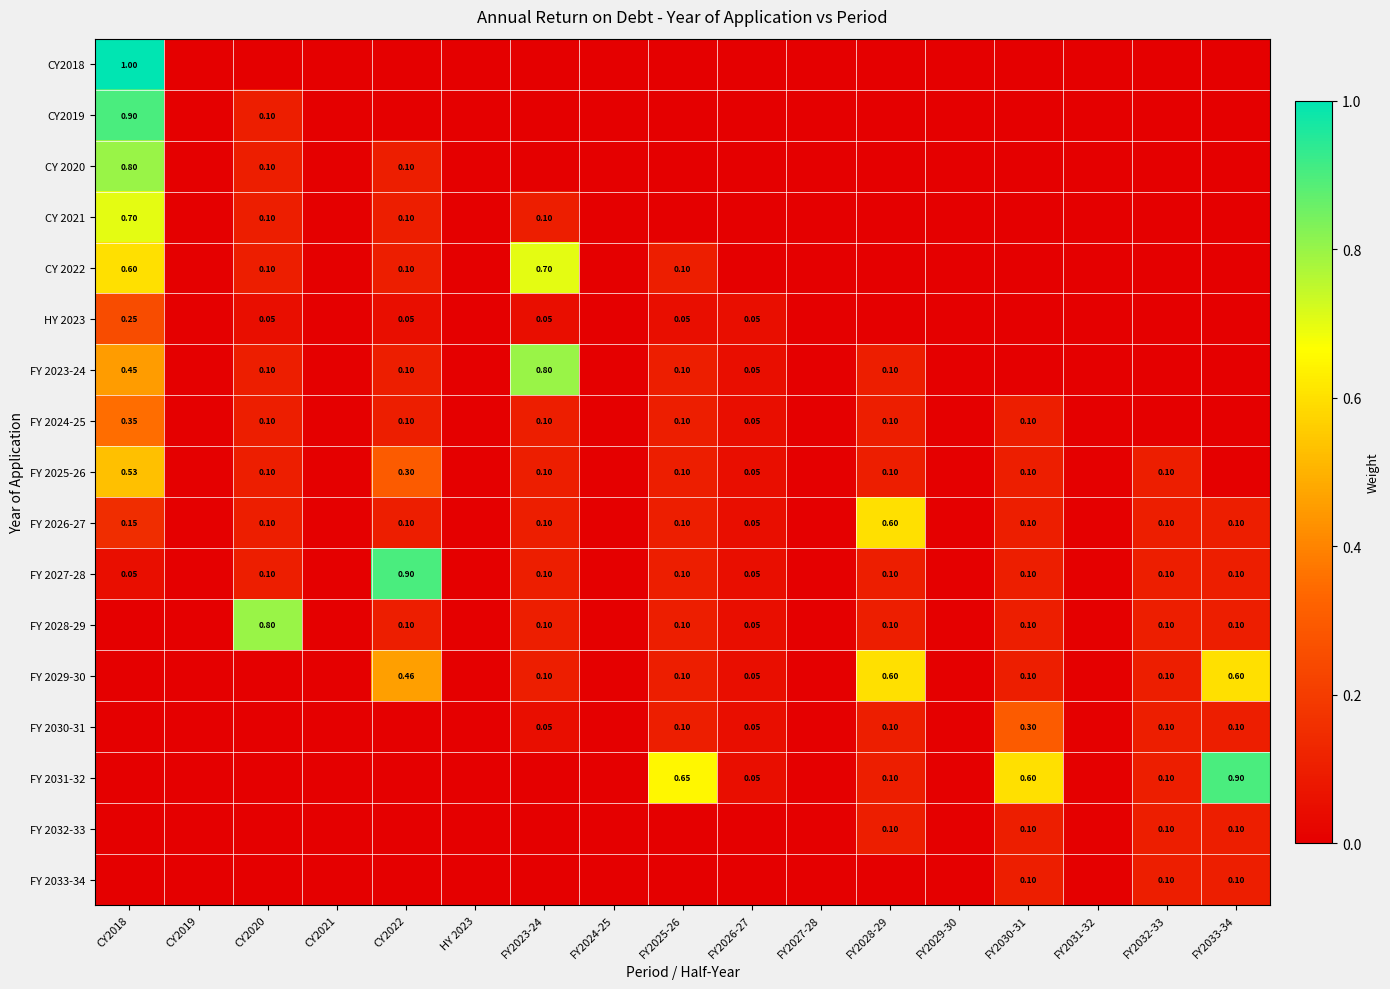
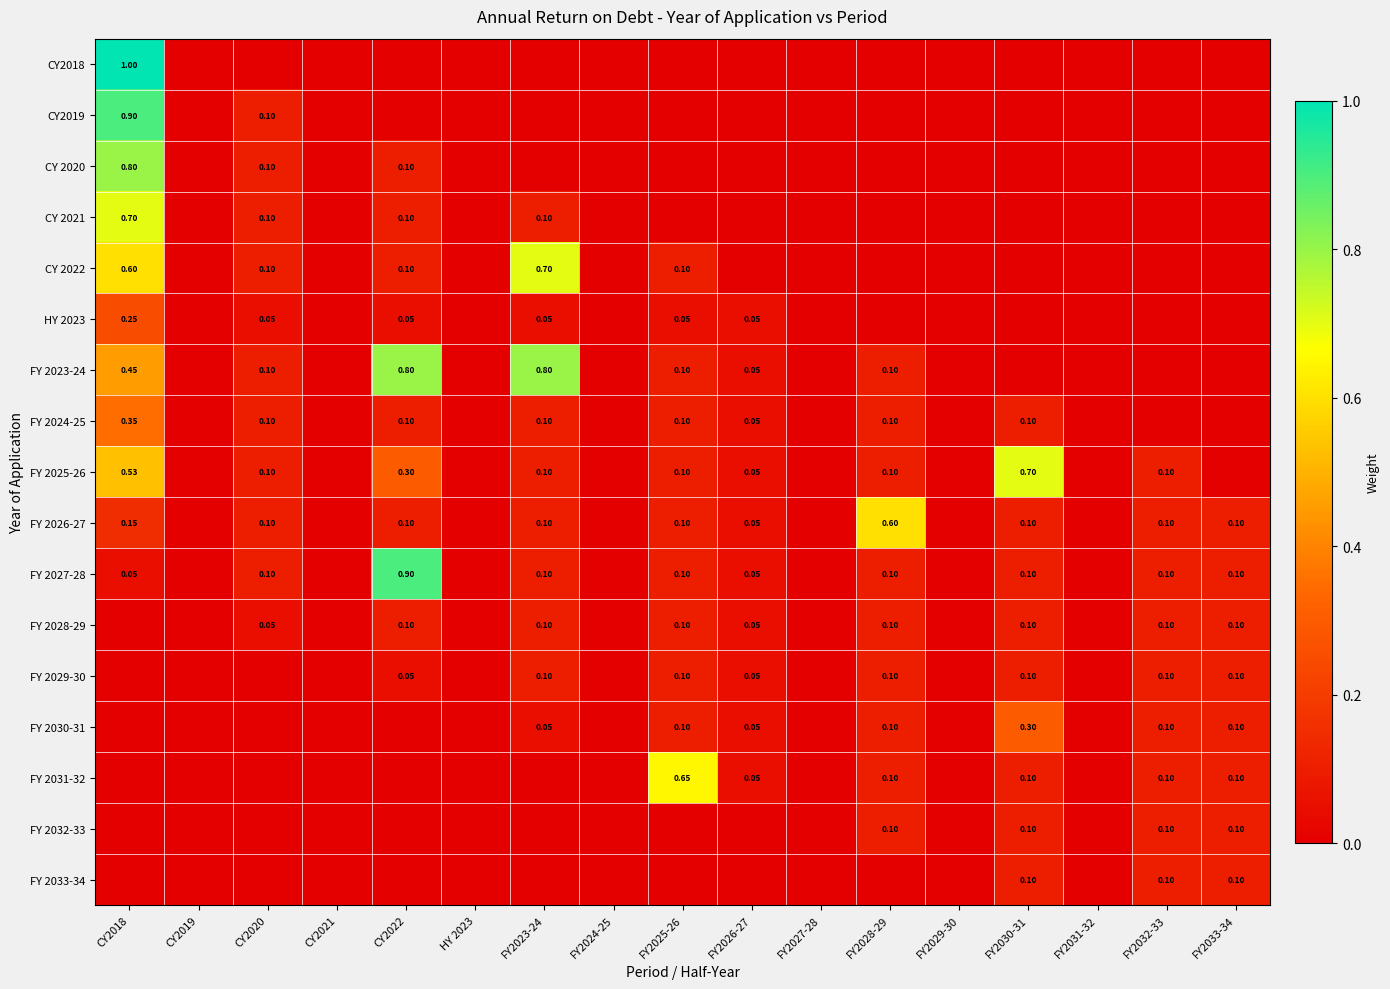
FY 2023-24, CY2022: 0.10 -> 0.80
FY 2025-26, FY2030-31: 0.10 -> 0.70
FY 2028-29, CY2020: 0.80 -> 0.05
FY 2029-30, CY2022: 0.46 -> 0.05
FY 2029-30, FY2028-29: 0.60 -> 0.10
FY 2029-30, FY2033-34: 0.60 -> 0.10
FY 2031-32, FY2030-31: 0.60 -> 0.10
FY 2031-32, FY2033-34: 0.90 -> 0.10
